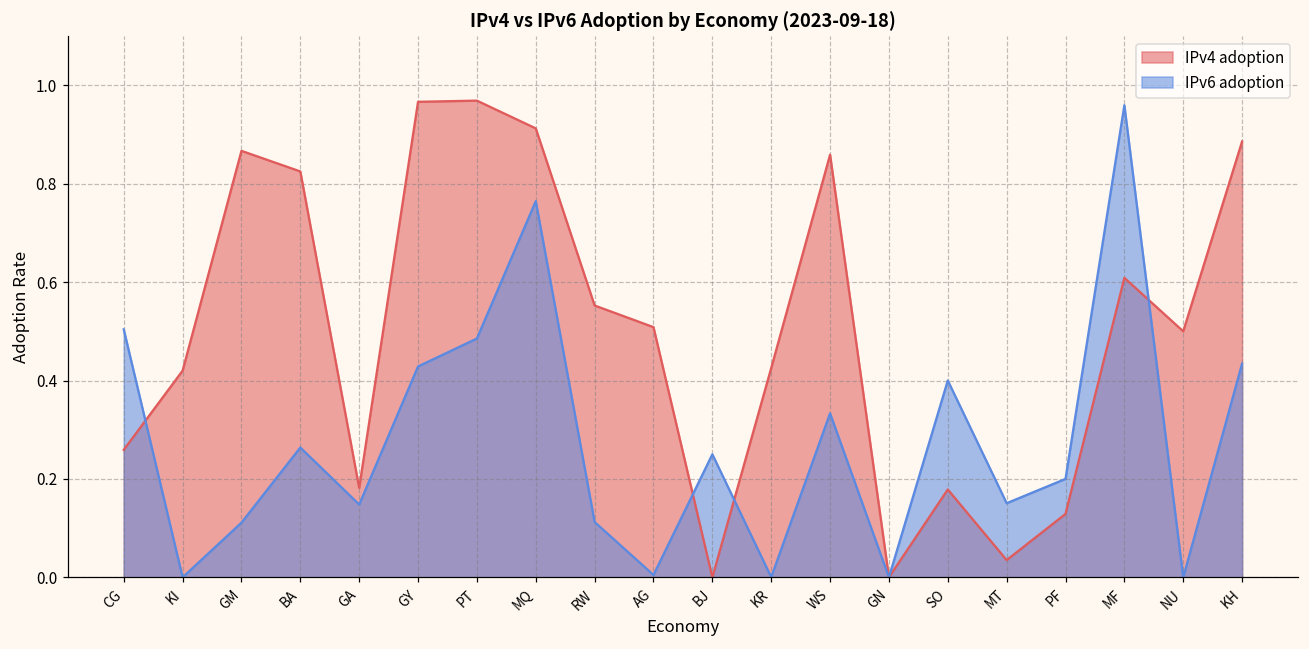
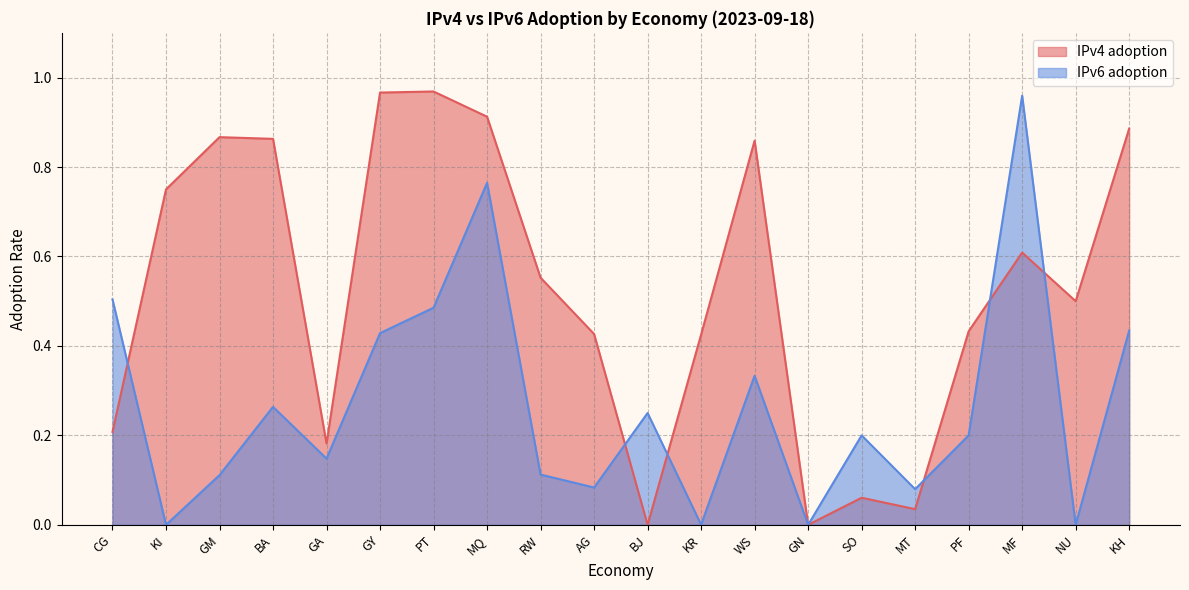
IPv4 adoption, CG: 0.26 -> 0.21
IPv4 adoption, KI: 0.42 -> 0.75
IPv4 adoption, BA: 0.83 -> 0.86
IPv4 adoption, AG: 0.51 -> 0.43
IPv6 adoption, AG: 0.00 -> 0.08
IPv4 adoption, SO: 0.18 -> 0.06
IPv6 adoption, SO: 0.4 -> 0.2
IPv6 adoption, MT: 0.15 -> 0.08
IPv4 adoption, PF: 0.13 -> 0.43
